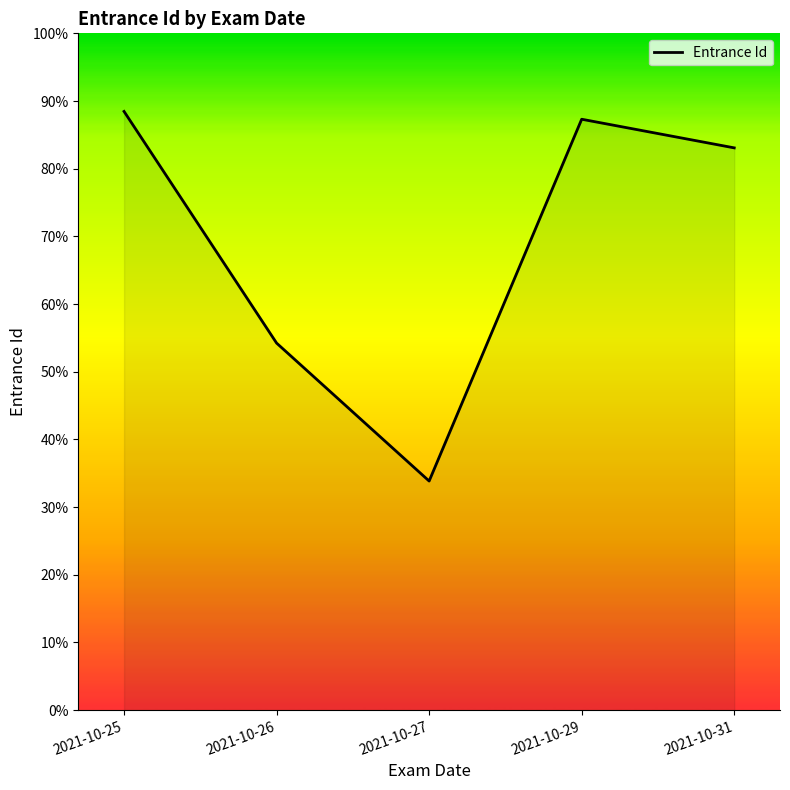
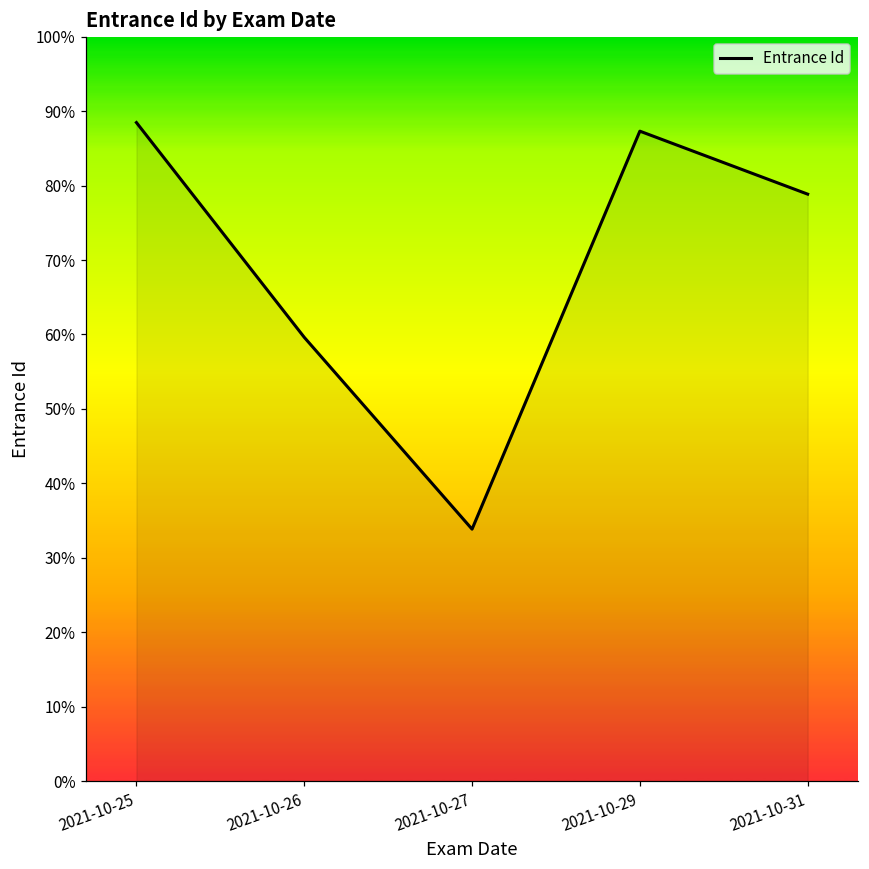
2021-10-26: 54% -> 60%
2021-10-31: 83% -> 79%
